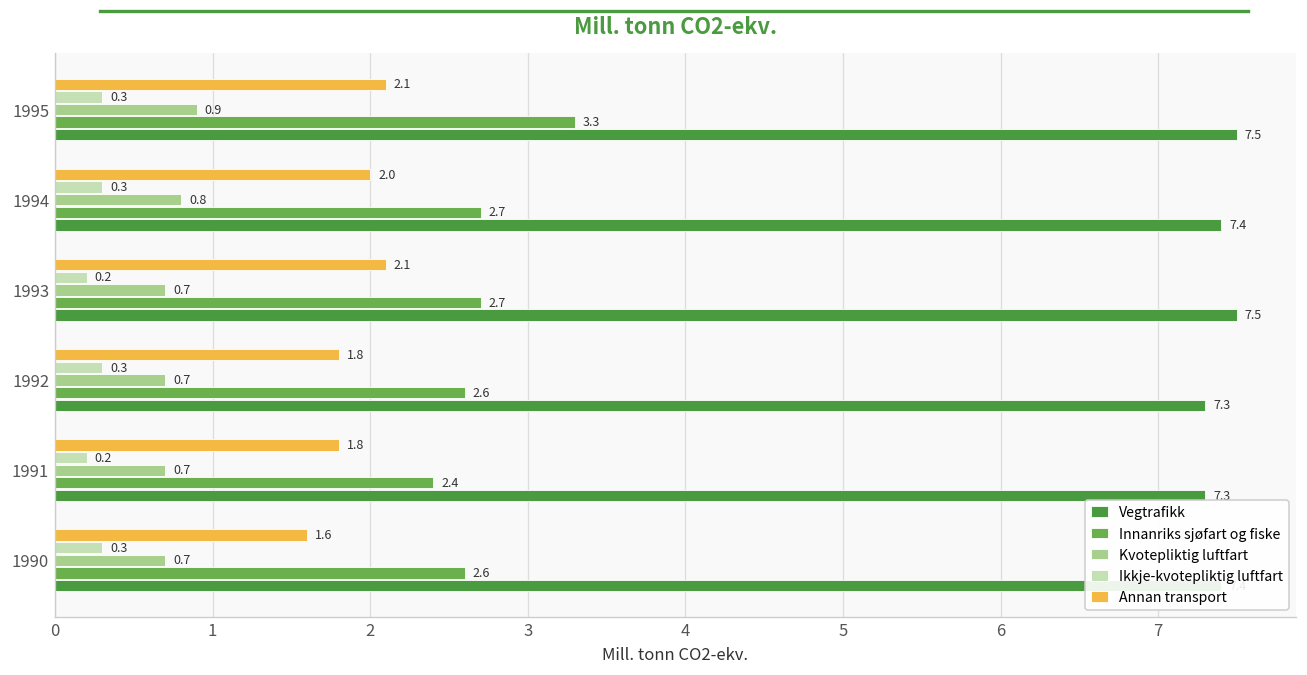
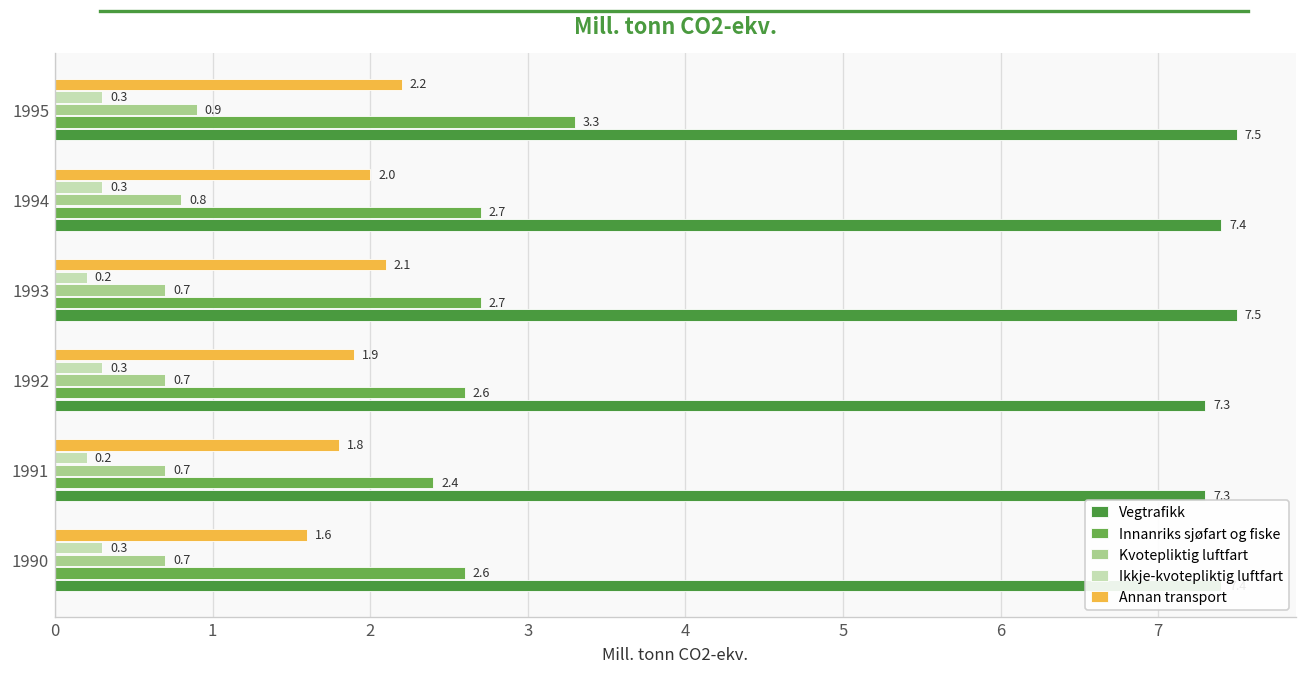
Annan transport, 1995: 2.1 -> 2.2
Annan transport, 1992: 1.8 -> 1.9
